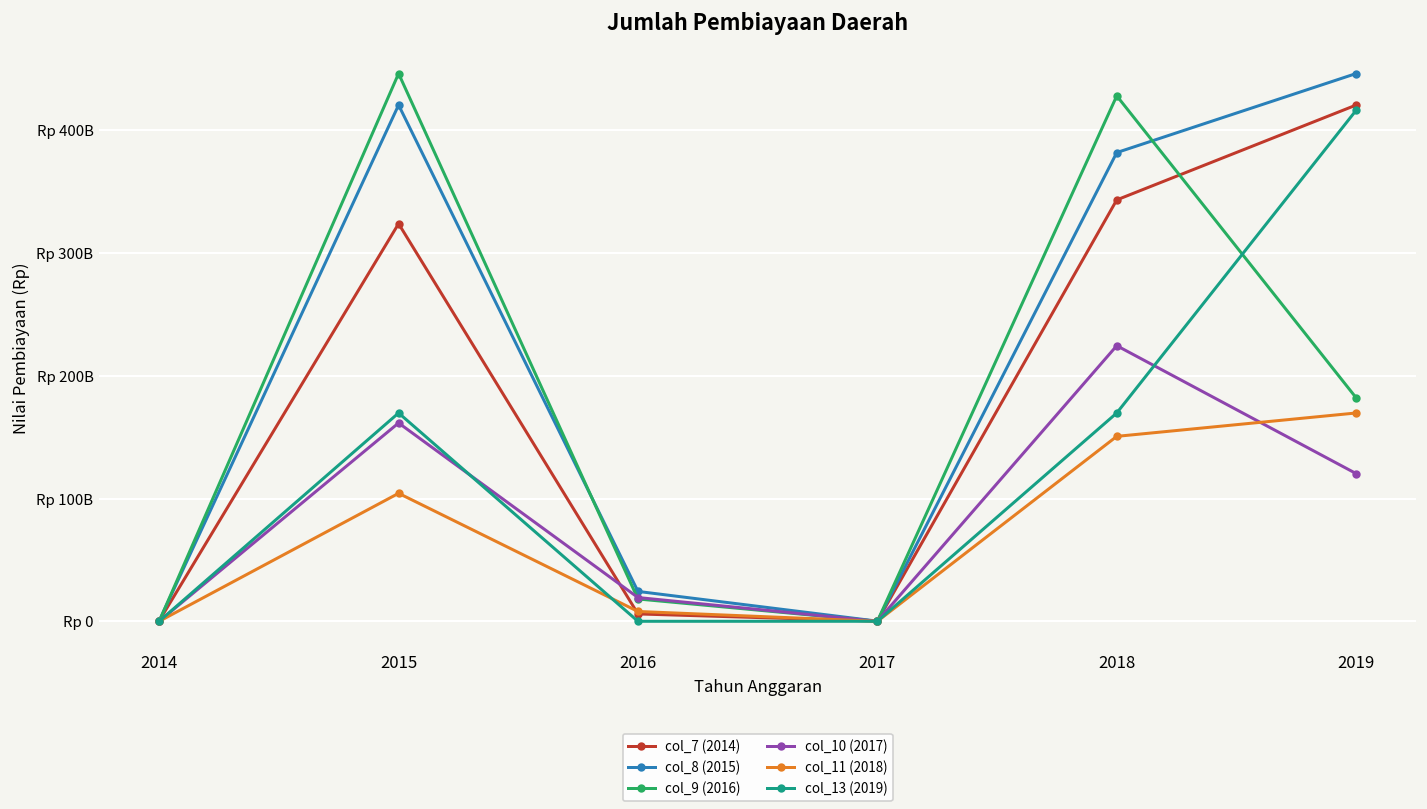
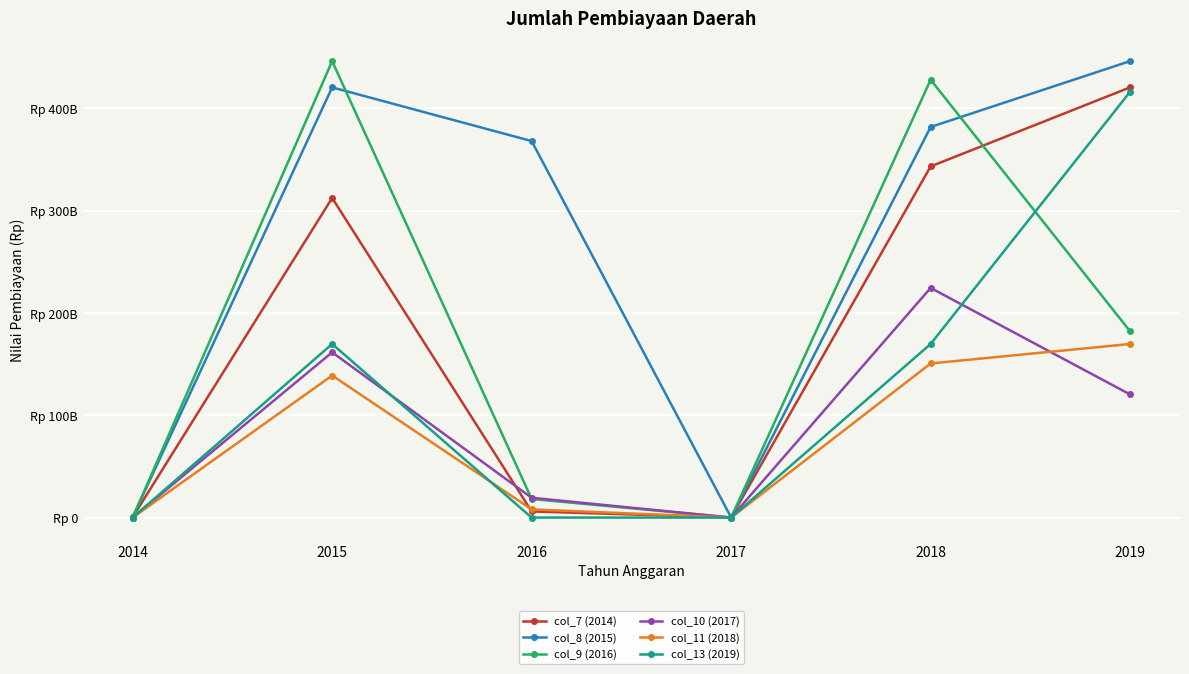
col_7 (2014), 2015: Rp 324000000000 -> Rp 312000000000
col_11 (2018), 2015: Rp 104000000000 -> Rp 139000000000
col_8 (2015), 2016: Rp 24000000000 -> Rp 368000000000
